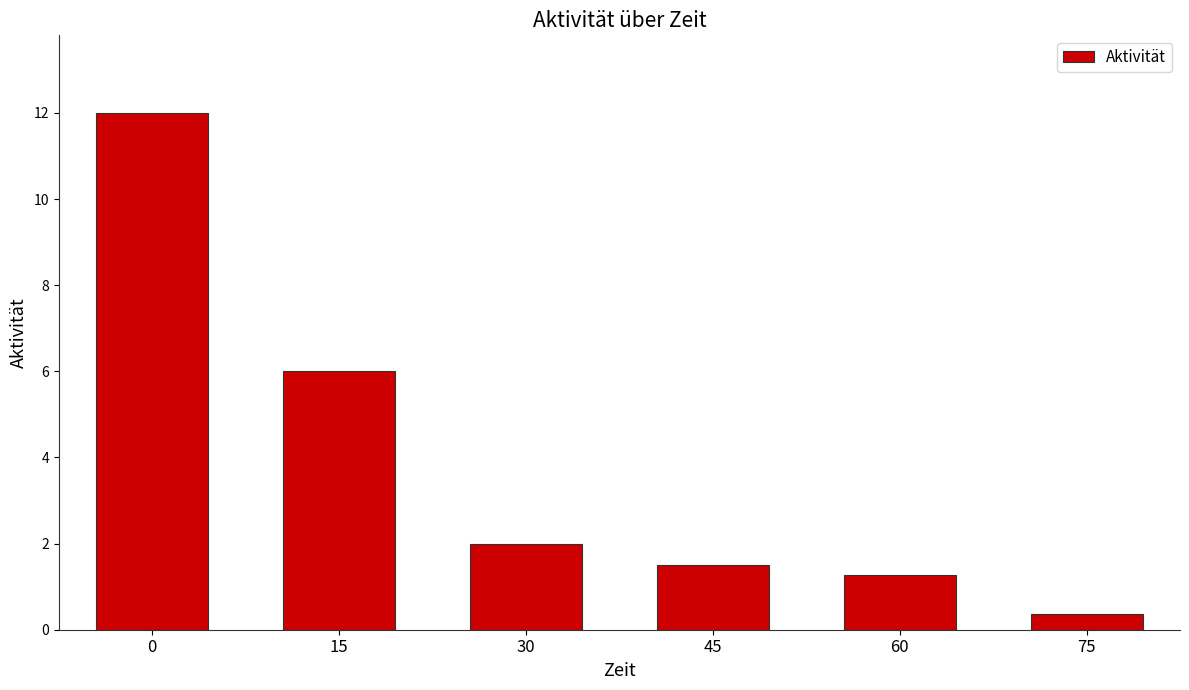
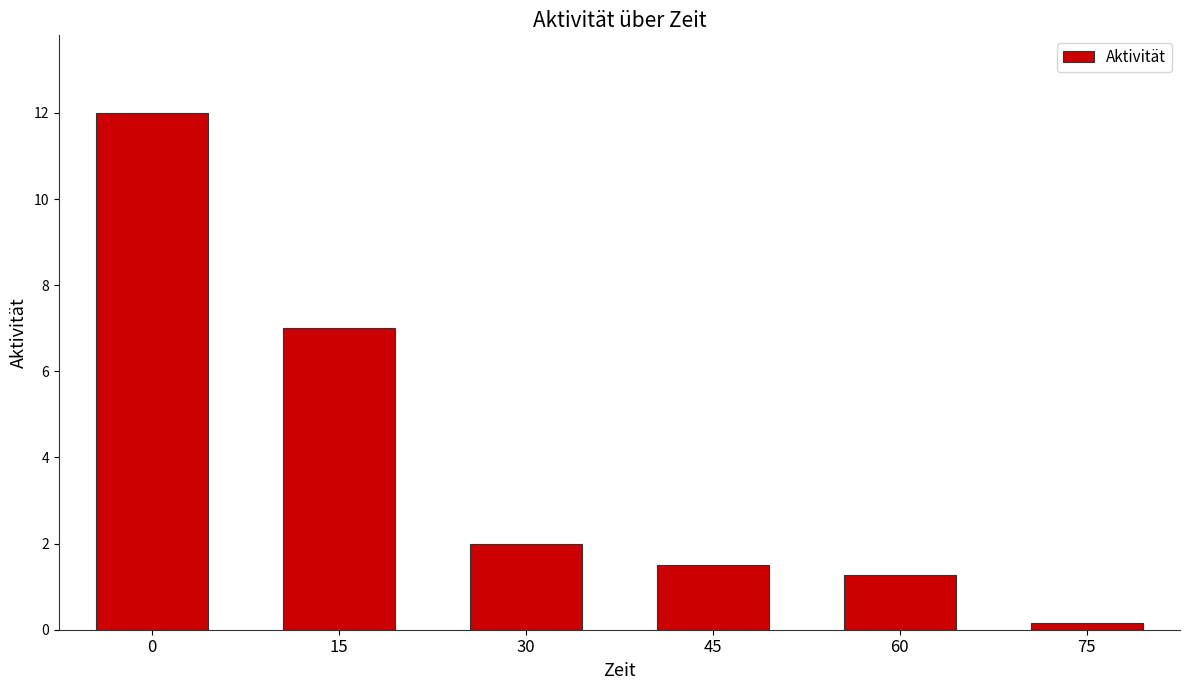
15: 6 -> 7
75: 0.4 -> 0.2
